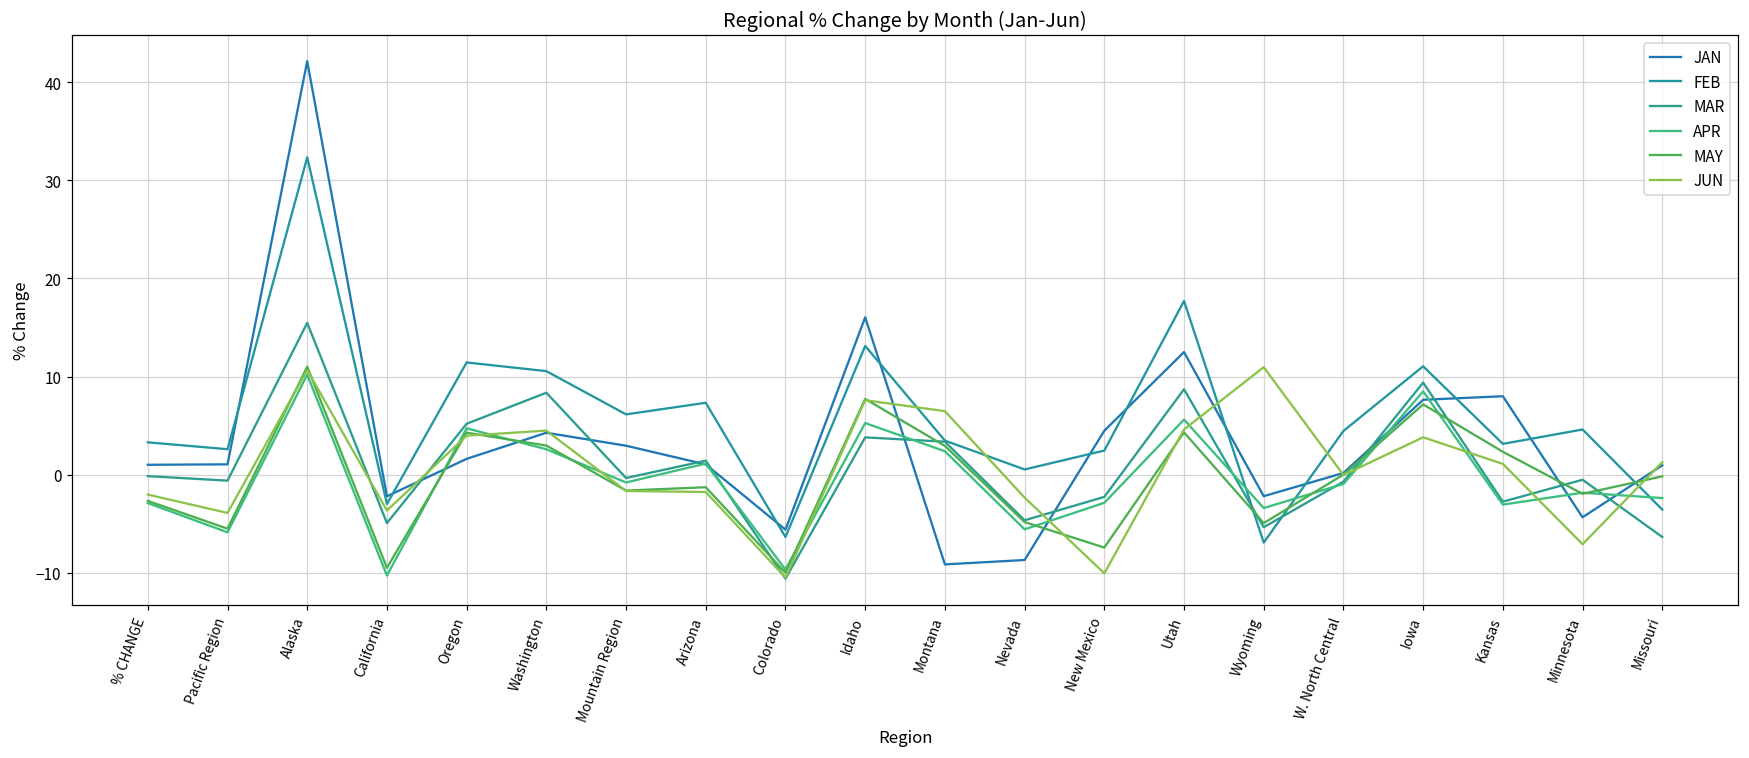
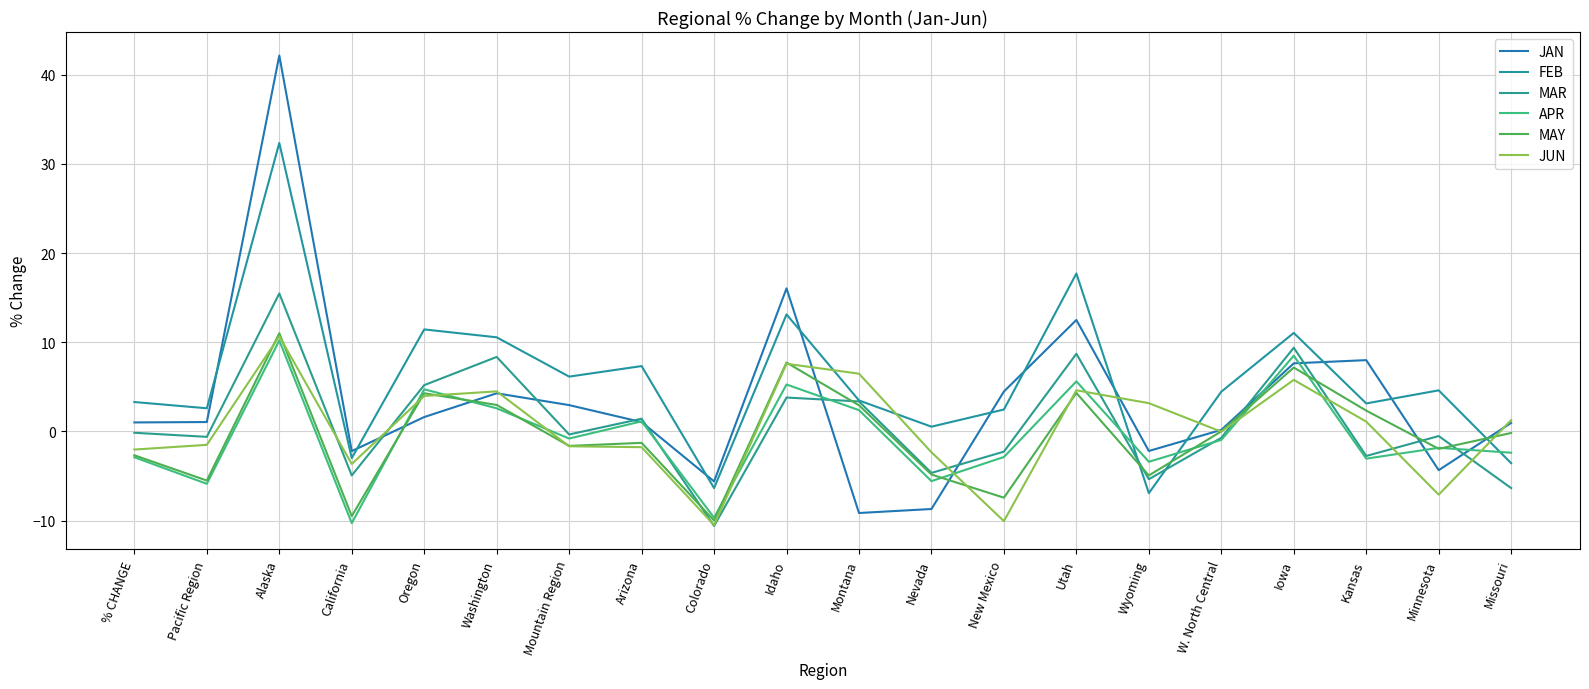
JUN, Pacific Region: -4 -> -2
JUN, Wyoming: 11 -> 3
JUN, Iowa: 4 -> 6
